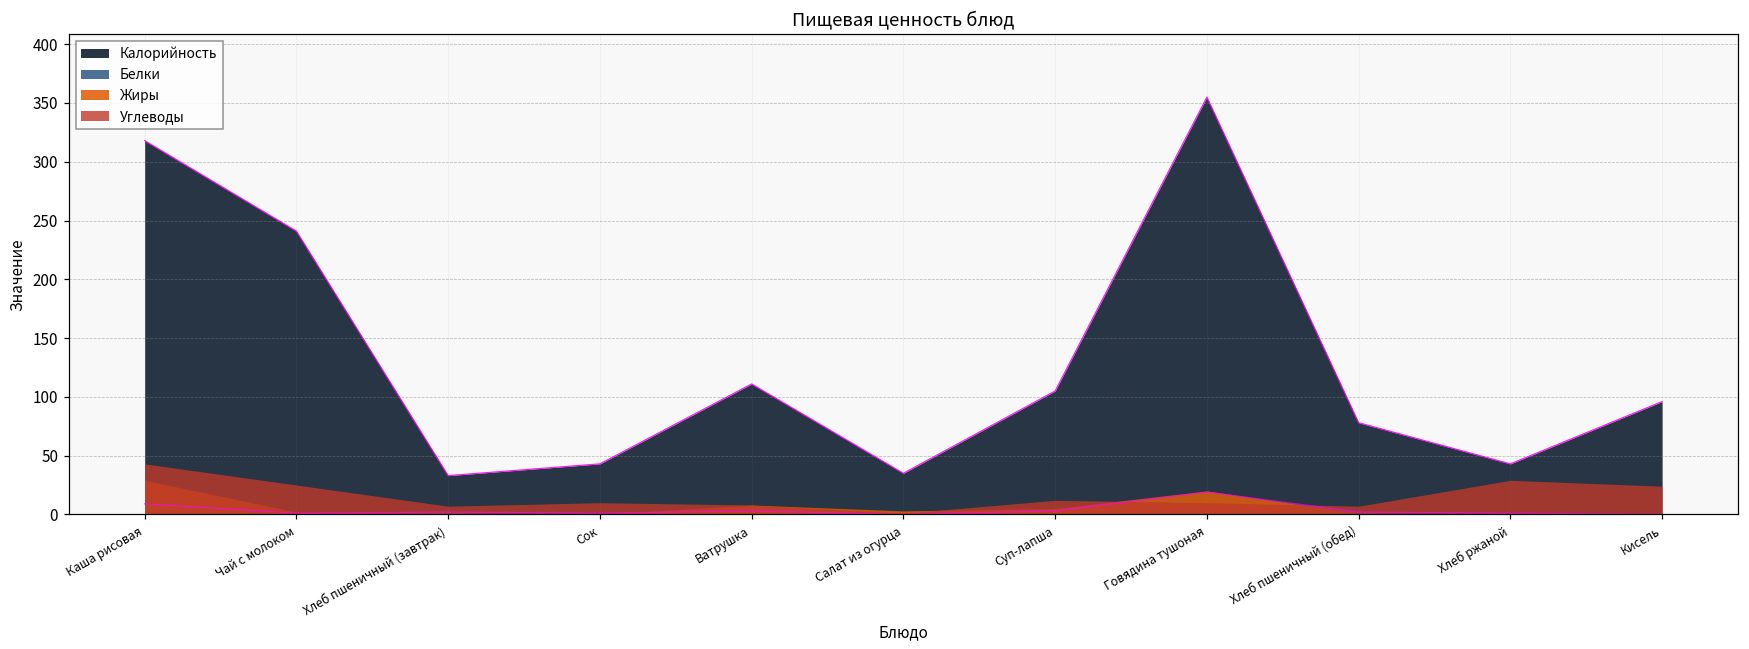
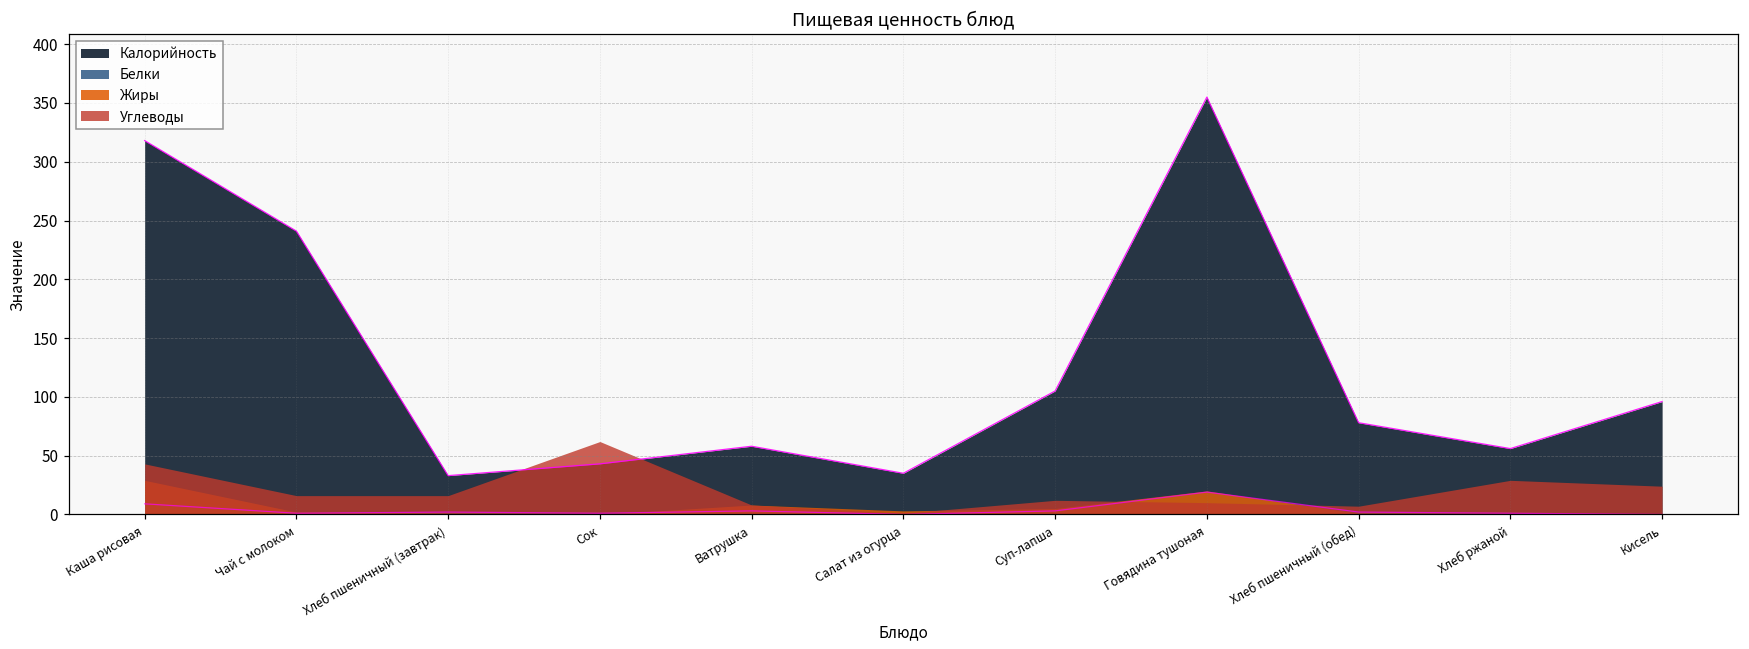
Углеводы, Чай с молоком: 25 -> 16
Углеводы, Хлеб пшеничный (завтрак): 7 -> 16
Углеводы, Сок: 10 -> 62
Калорийность, Ватрушка: 111 -> 58
Калорийность, Хлеб ржаной: 43 -> 56
